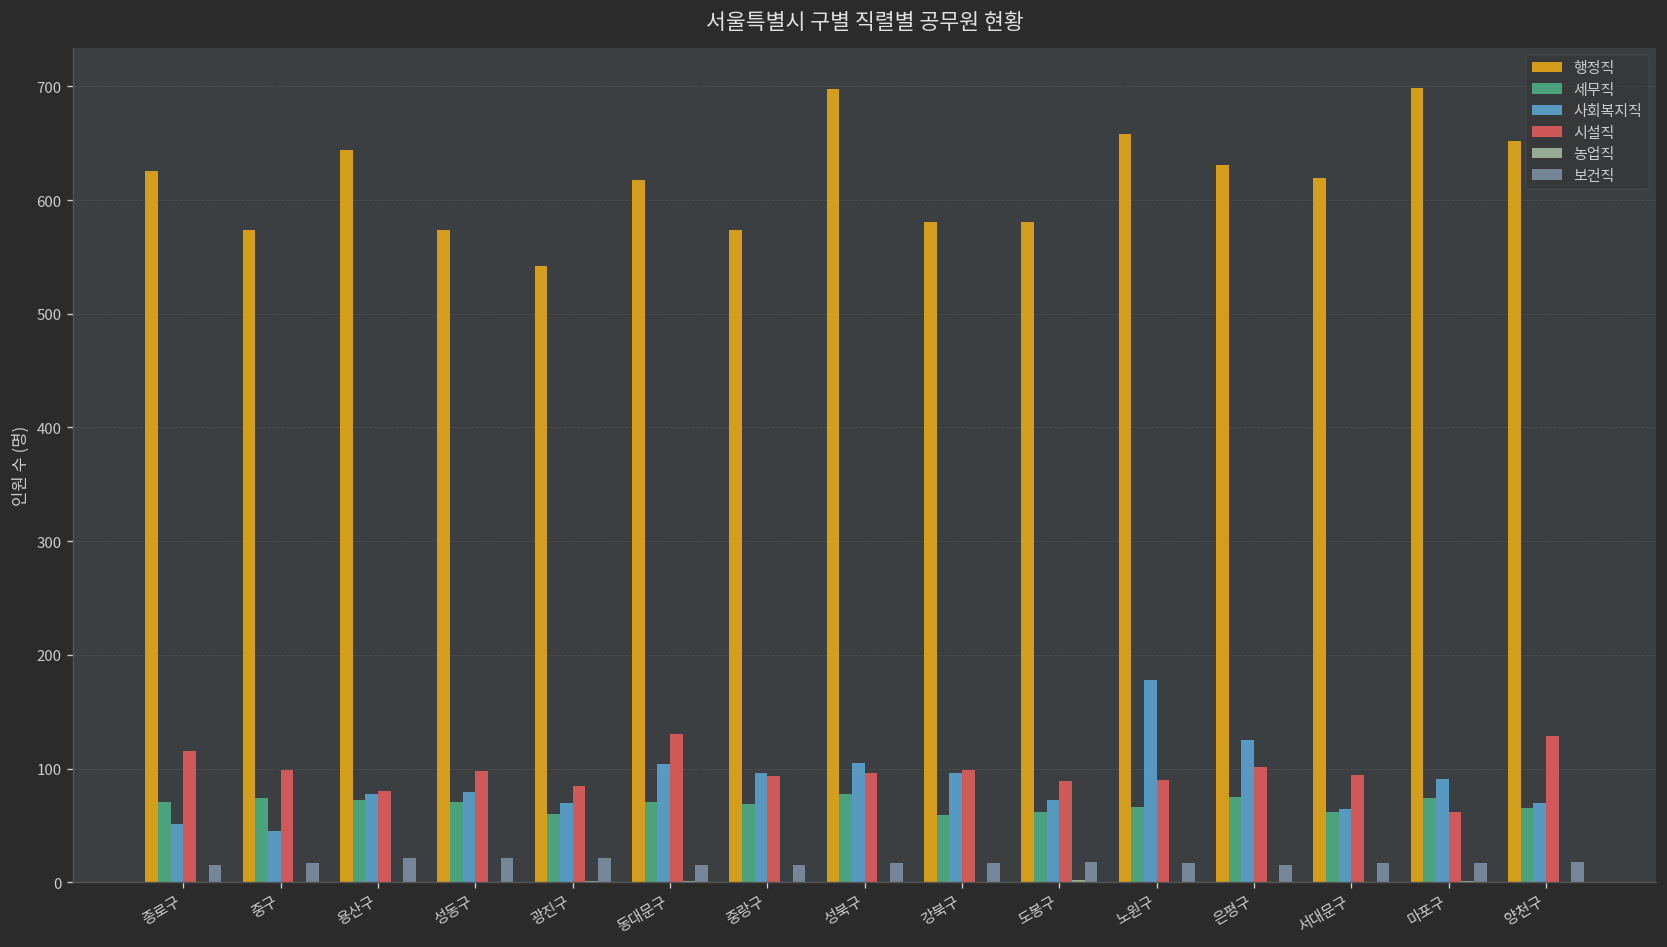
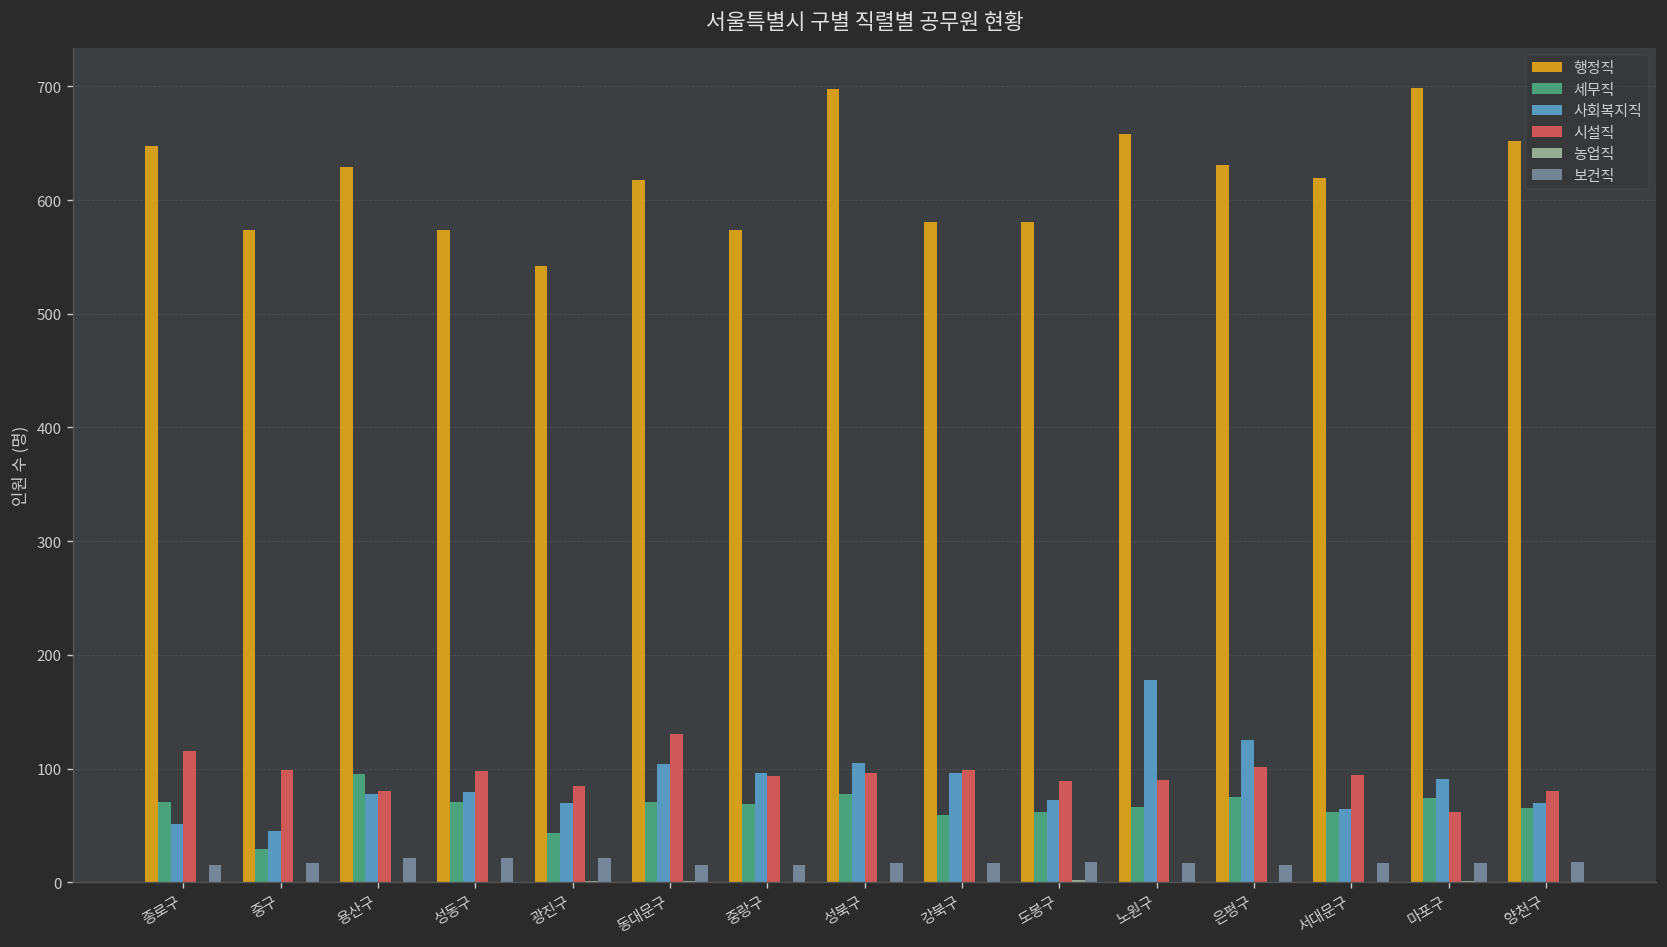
행정직, 종로구: 630 -> 650
세무직, 중구: 70 -> 30
행정직, 용산구: 640 -> 630
세무직, 용산구: 70 -> 100
세무직, 광진구: 60 -> 40
시설직, 양천구: 130 -> 80
